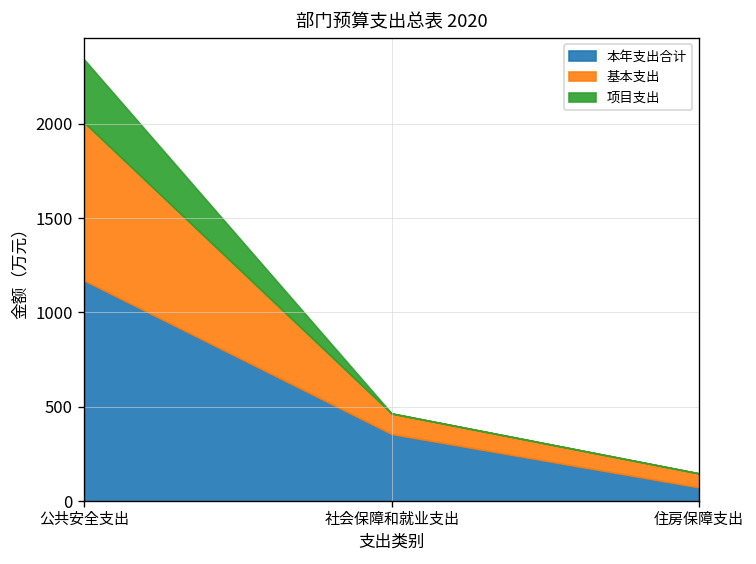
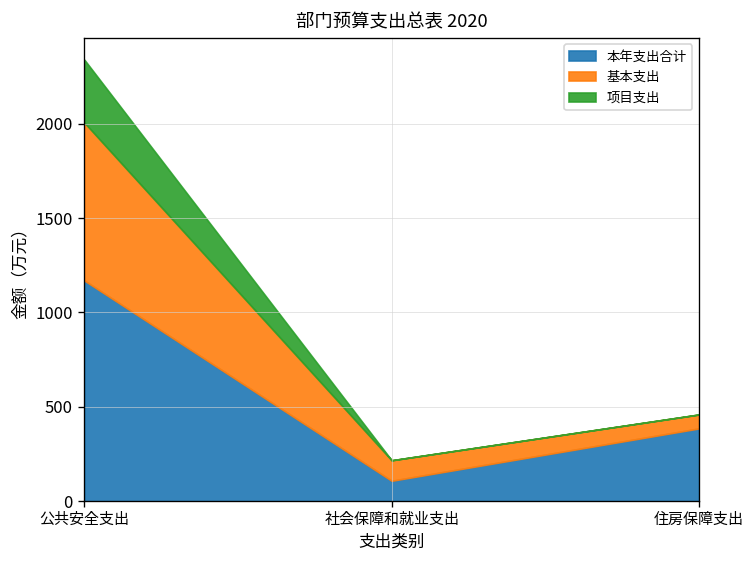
本年支出合计, 社会保障和就业支出: 360 -> 110
本年支出合计, 住房保障支出: 70 -> 390
